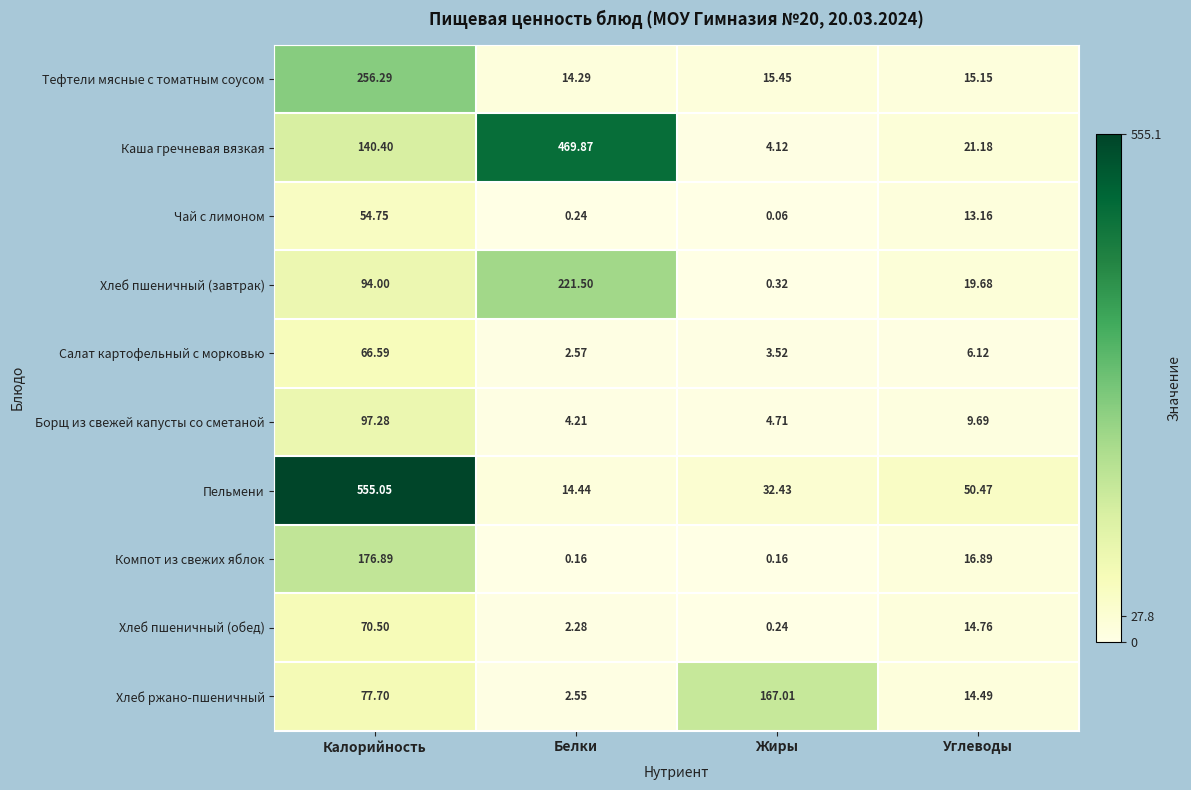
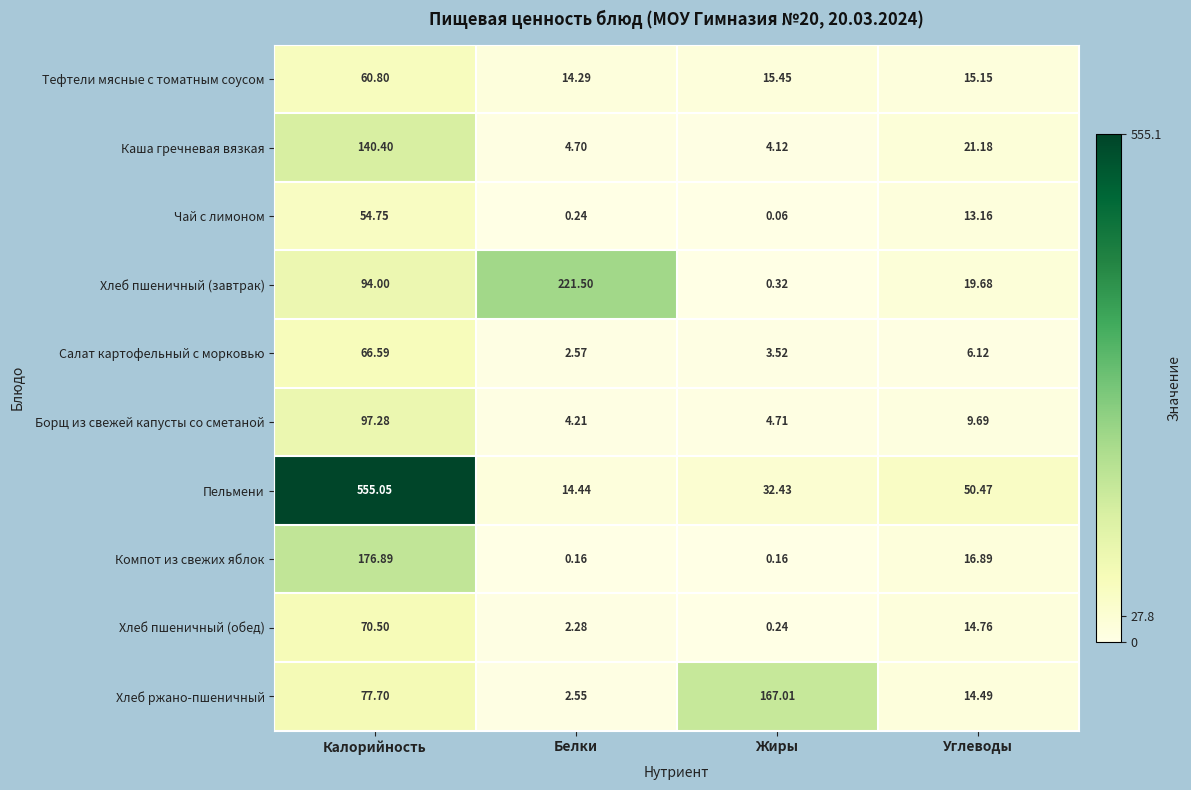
Тефтели мясные с томатным соусом, Калорийность: 256.29 -> 60.80
Каша гречневая вязкая, Белки: 469.87 -> 4.70
